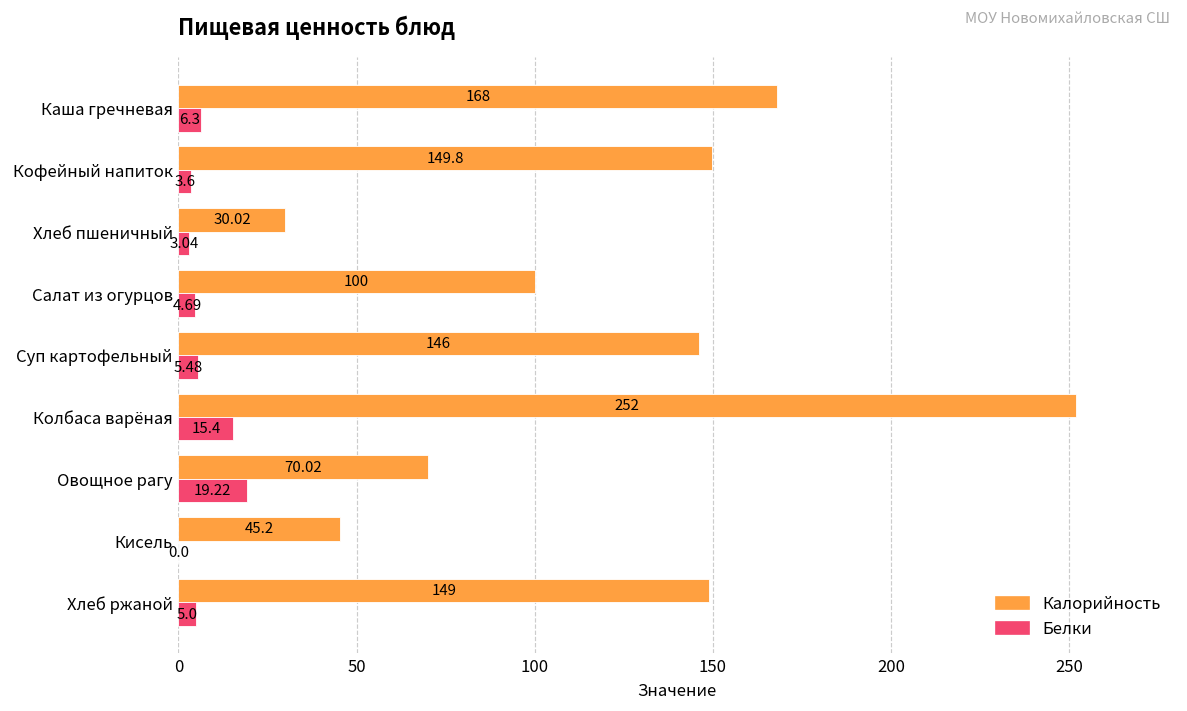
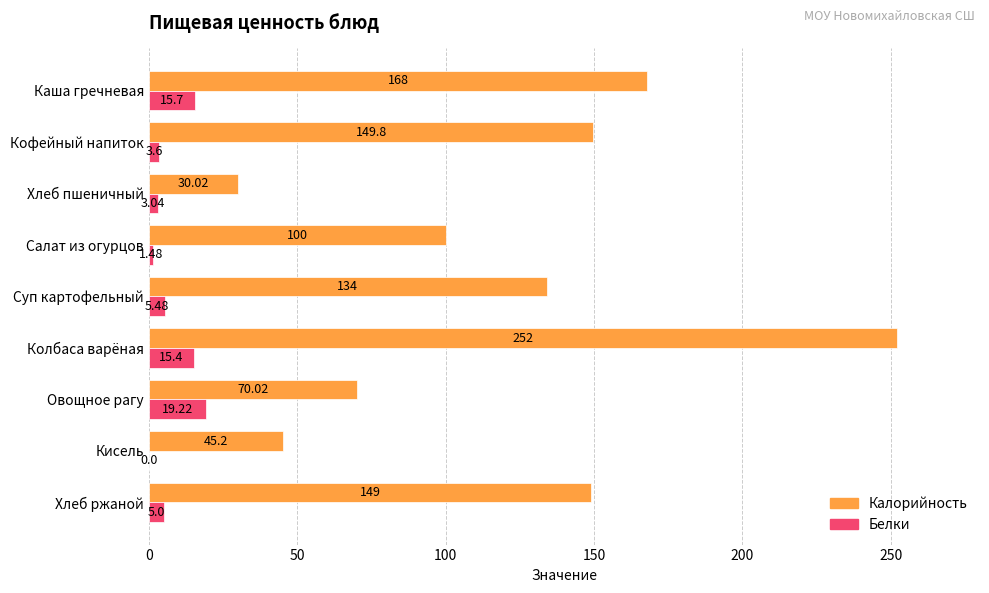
Белки, Каша гречневая: 6.3 -> 15.7
Белки, Салат из огурцов: 4.69 -> 1.48
Калорийность, Суп картофельный: 146 -> 134
